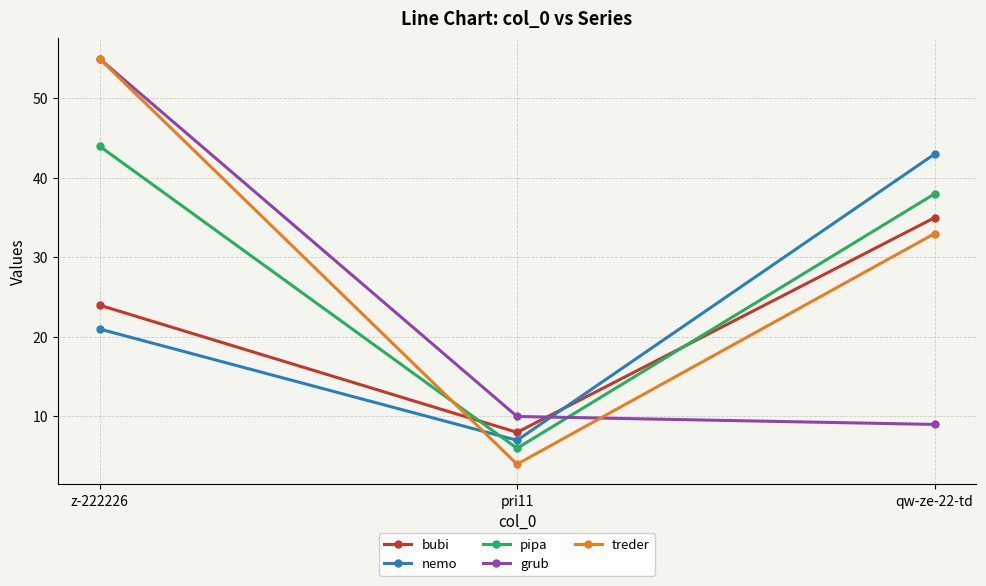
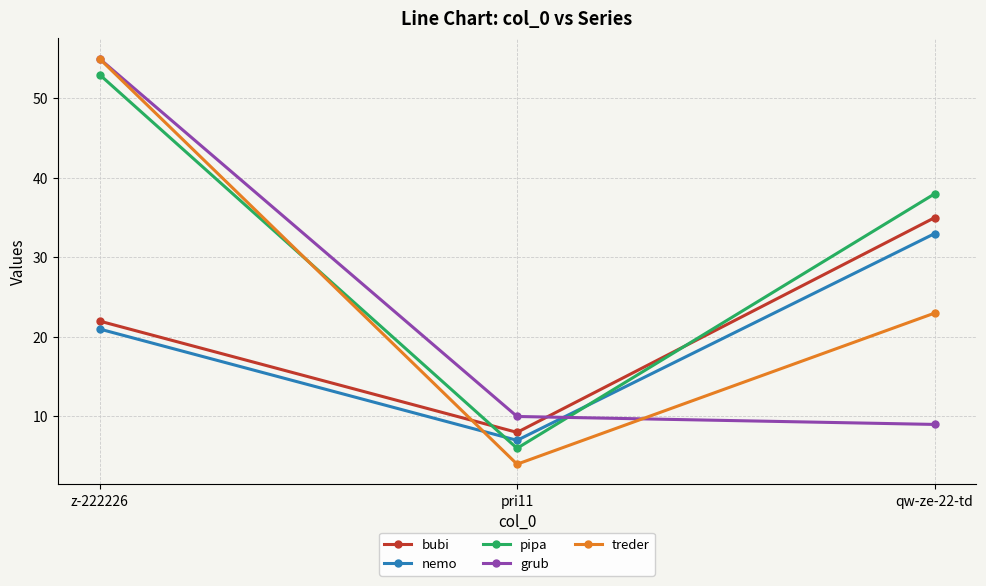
bubi, z-222226: 24 -> 22
pipa, z-222226: 44 -> 53
nemo, qw-ze-22-td: 43 -> 33
treder, qw-ze-22-td: 33 -> 23
